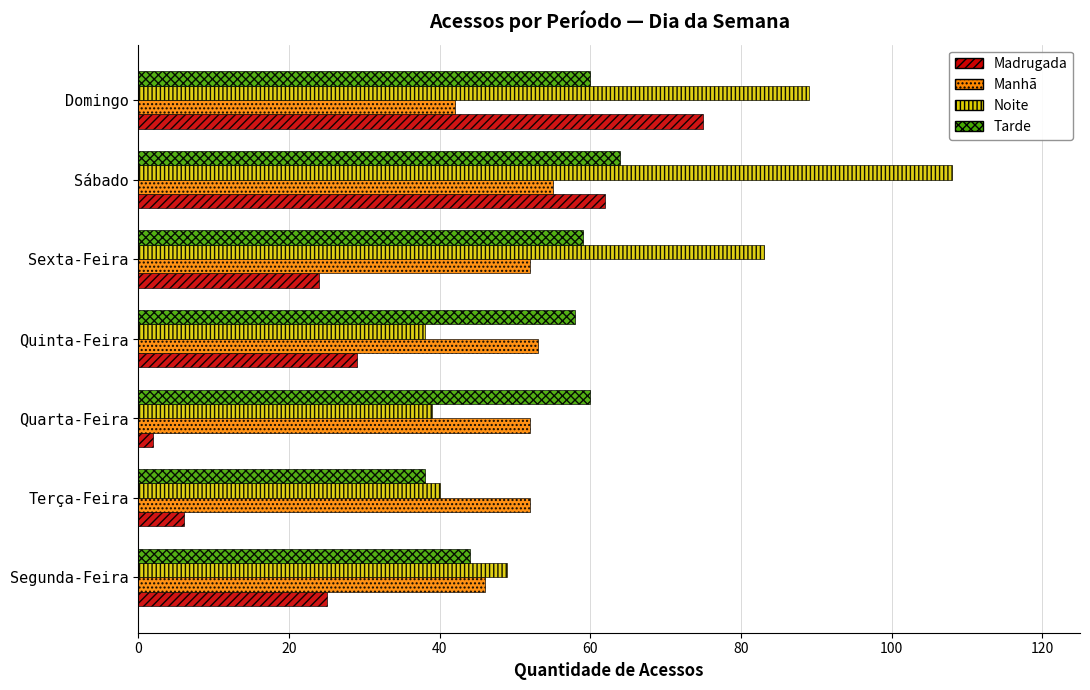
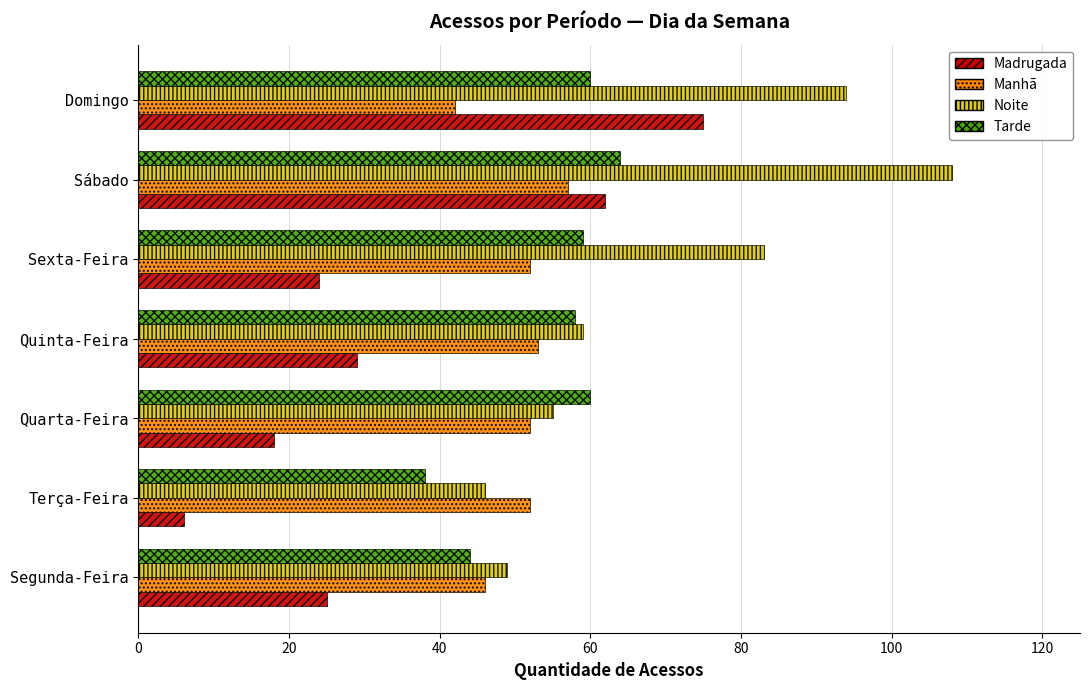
Noite, Domingo: 89 -> 94
Manhã, Sábado: 55 -> 57
Noite, Quinta-Feira: 38 -> 59
Noite, Quarta-Feira: 39 -> 55
Madrugada, Quarta-Feira: 2 -> 18
Noite, Terça-Feira: 40 -> 46
